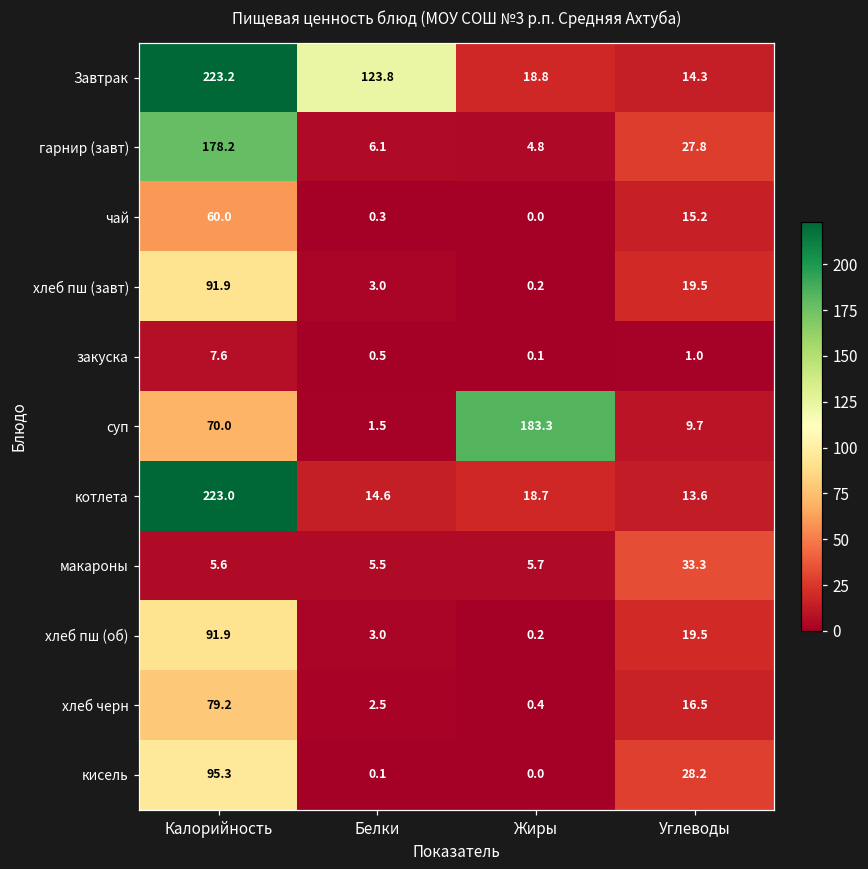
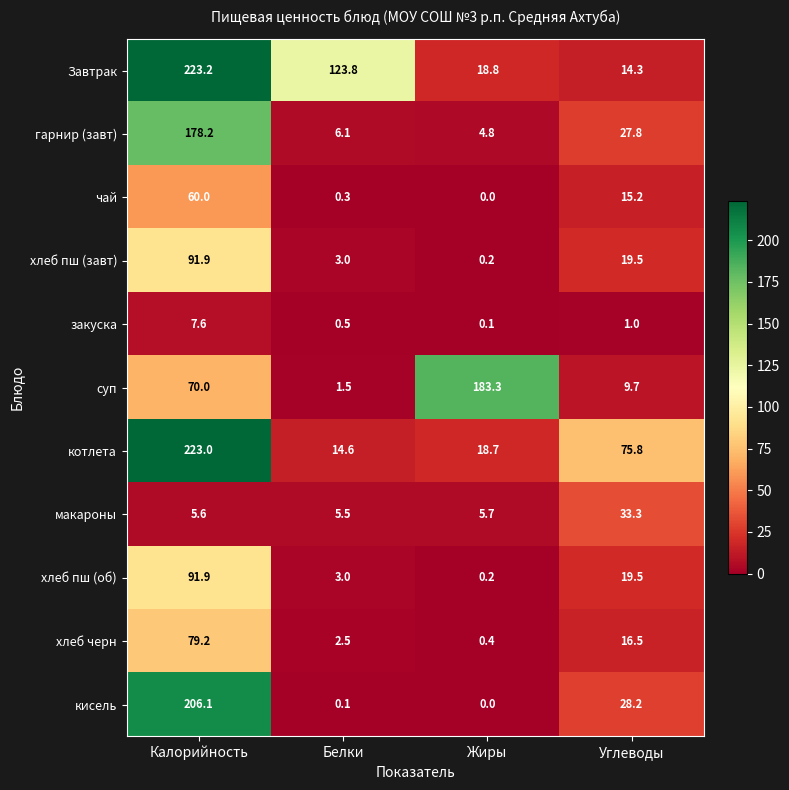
котлета, Углеводы: 13.6 -> 75.8
кисель, Калорийность: 95.3 -> 206.1
